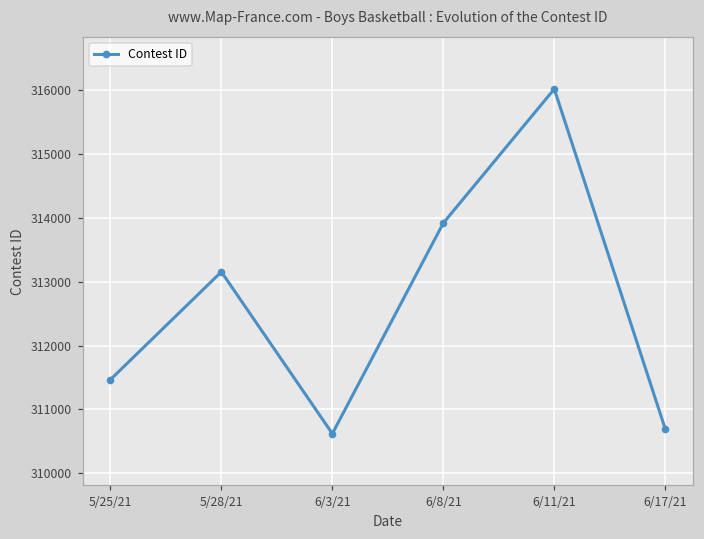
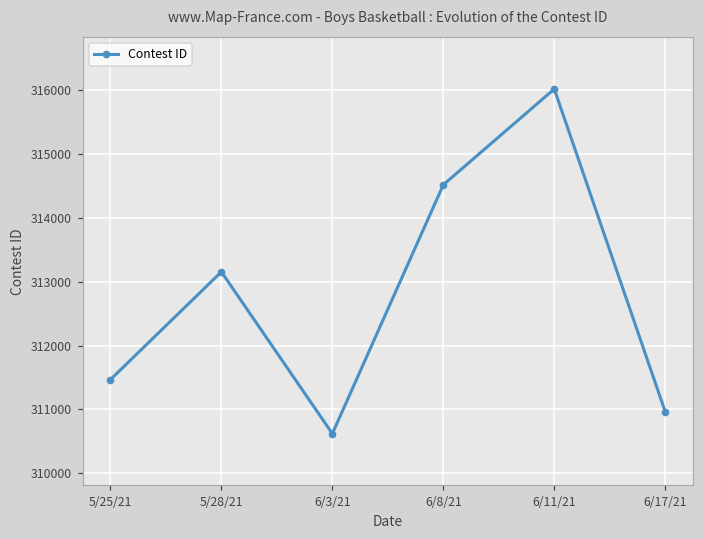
6/8/21: 313900 -> 314500
6/17/21: 310700 -> 311000
